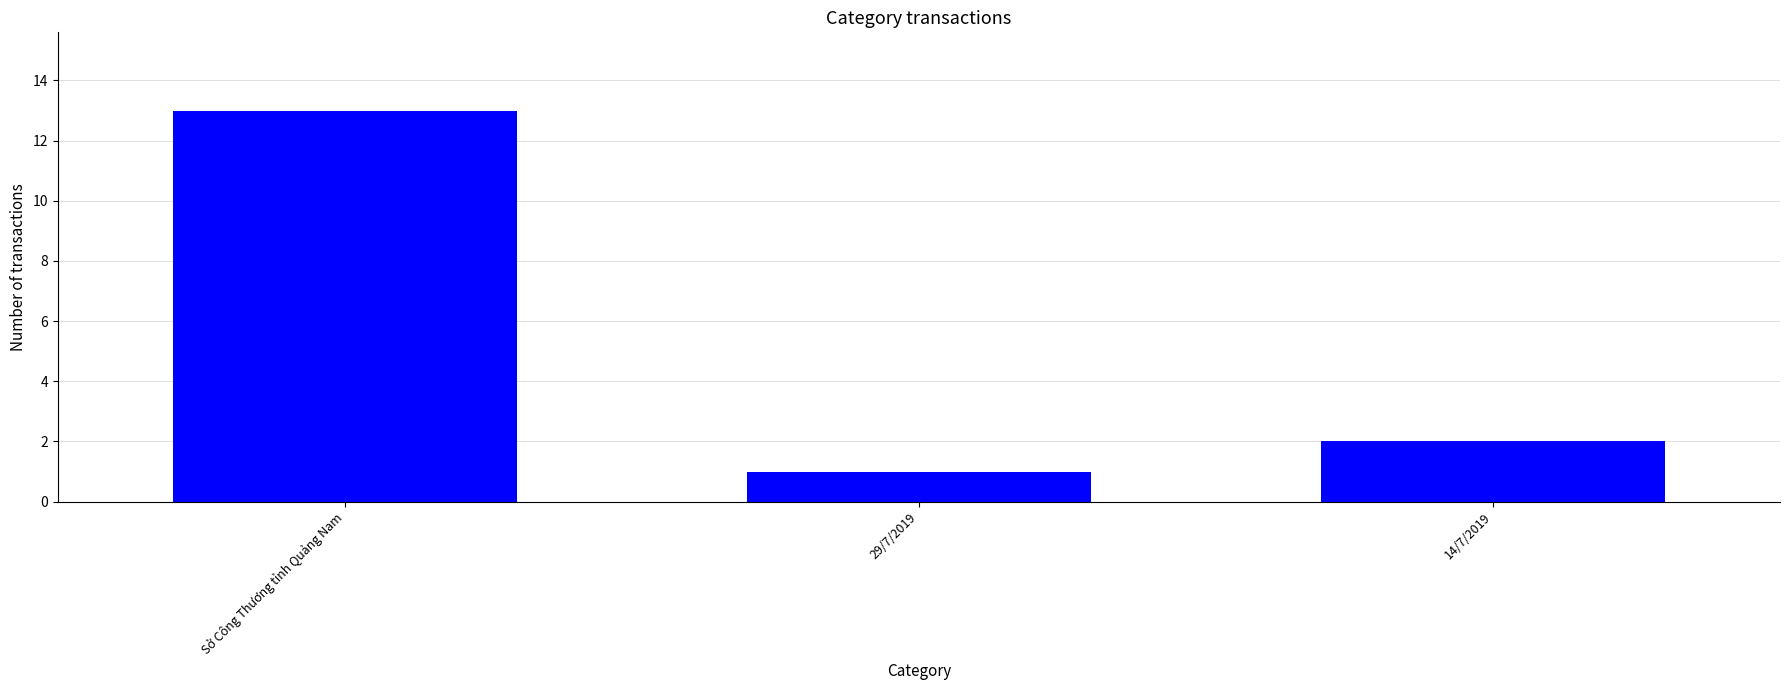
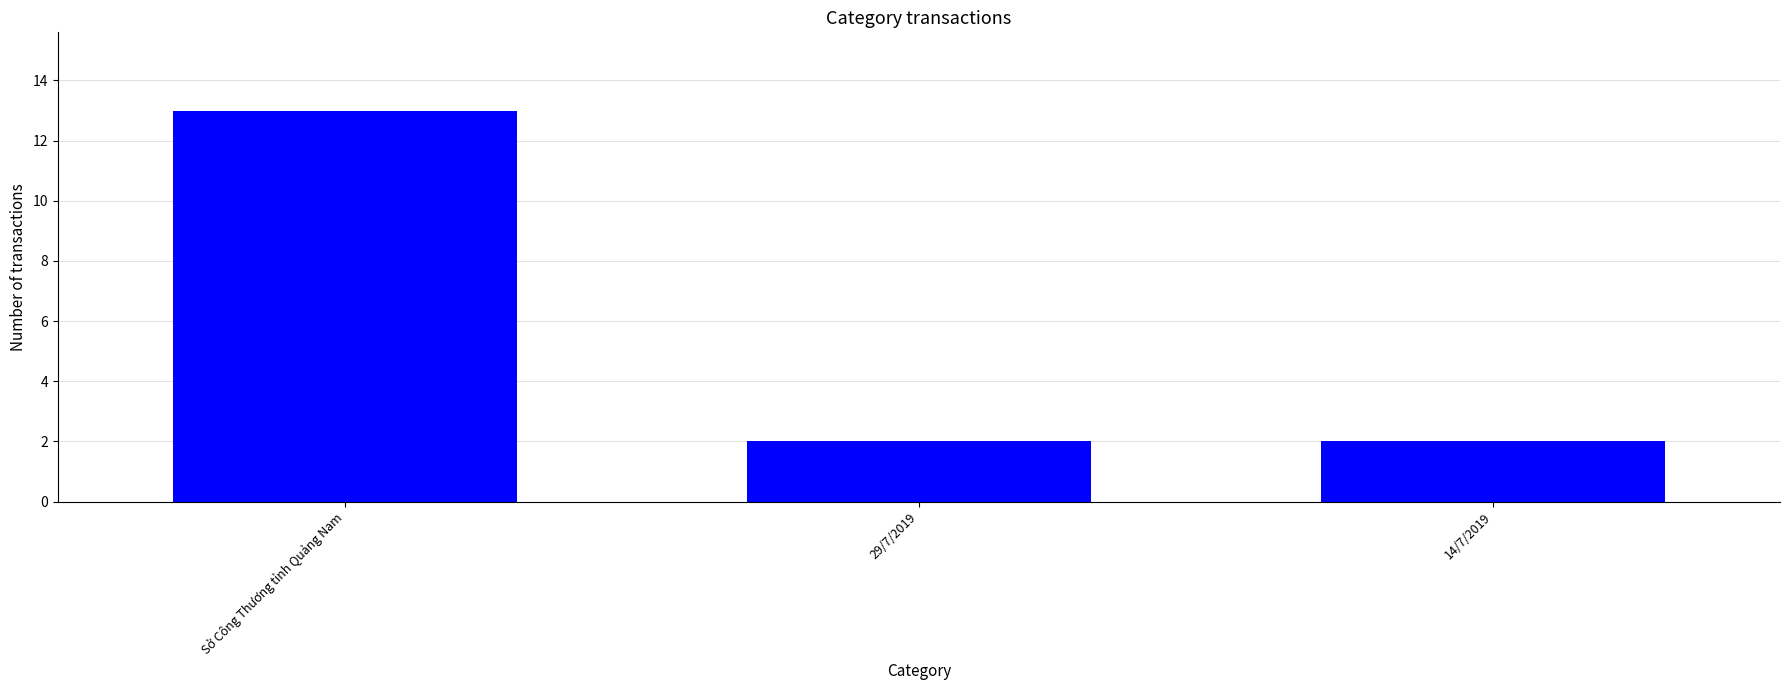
29/7/2019: 1 -> 2
